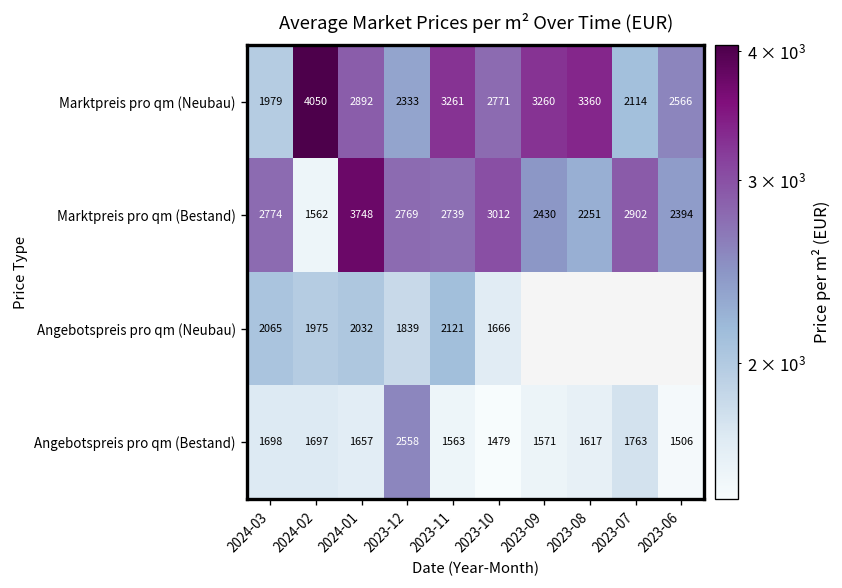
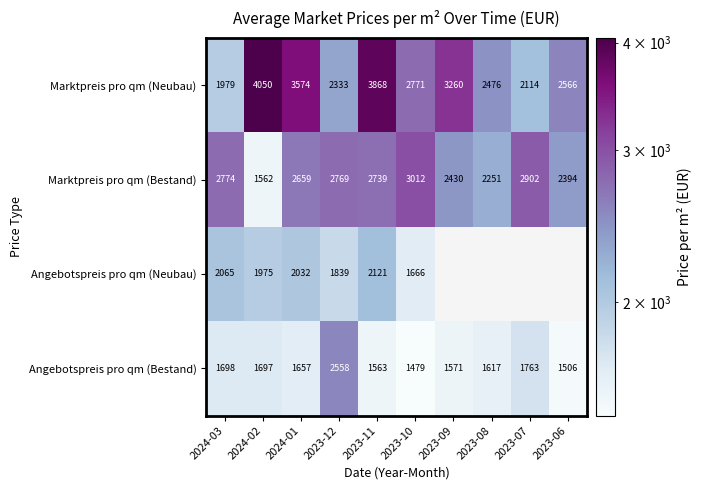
Marktpreis pro qm (Neubau), 2024-01: 2892 -> 3574
Marktpreis pro qm (Neubau), 2023-11: 3261 -> 3868
Marktpreis pro qm (Neubau), 2023-08: 3360 -> 2476
Marktpreis pro qm (Bestand), 2024-01: 3748 -> 2659
